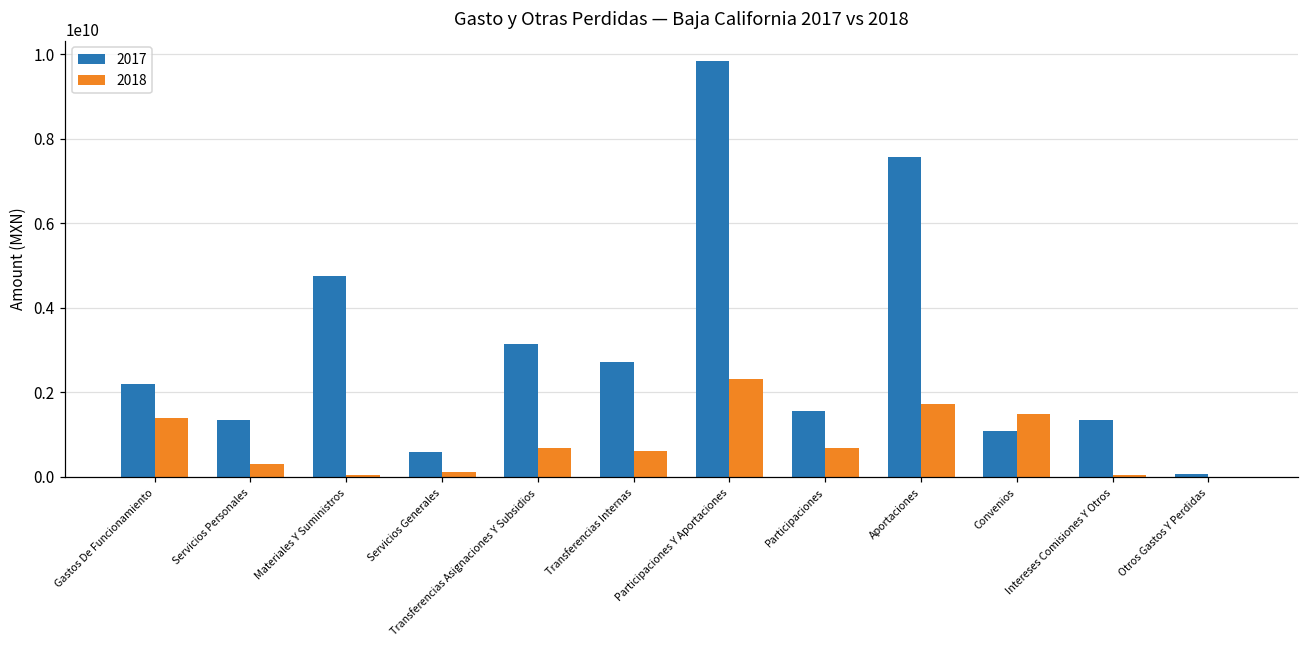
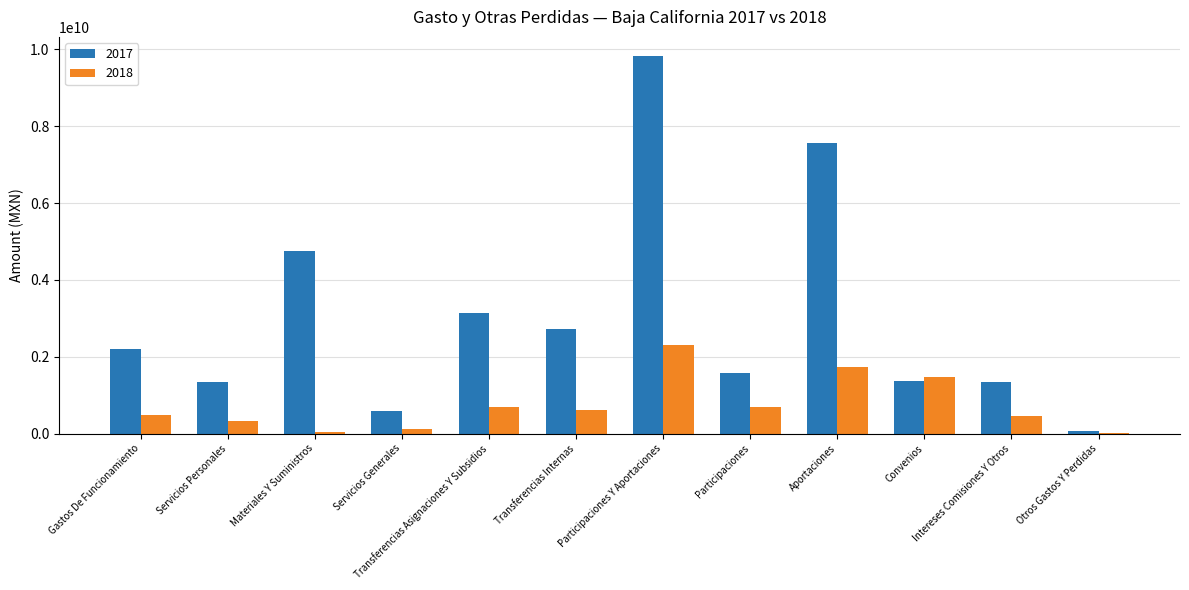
2018, Gastos De Funcionamiento: 1400000000 -> 500000000
2017, Convenios: 1100000000 -> 1400000000
2018, Intereses Comisiones Y Otros: 0 -> 500000000
